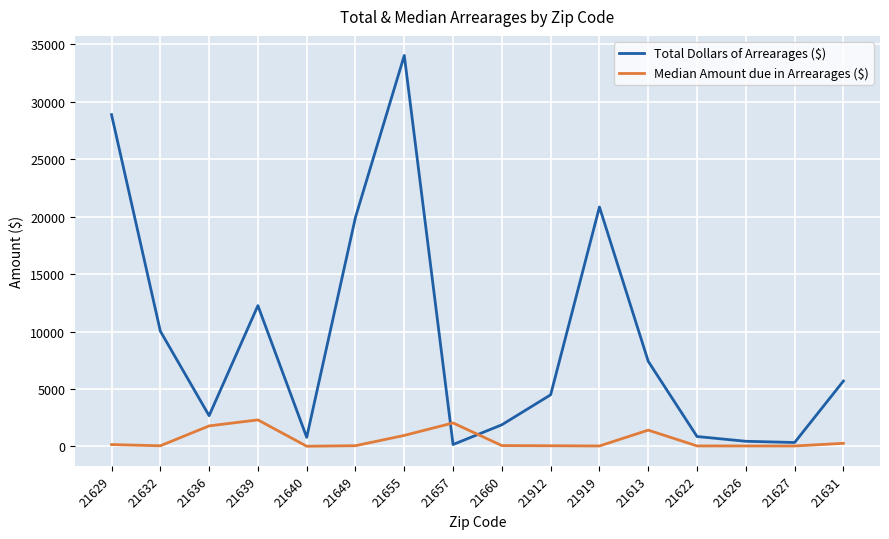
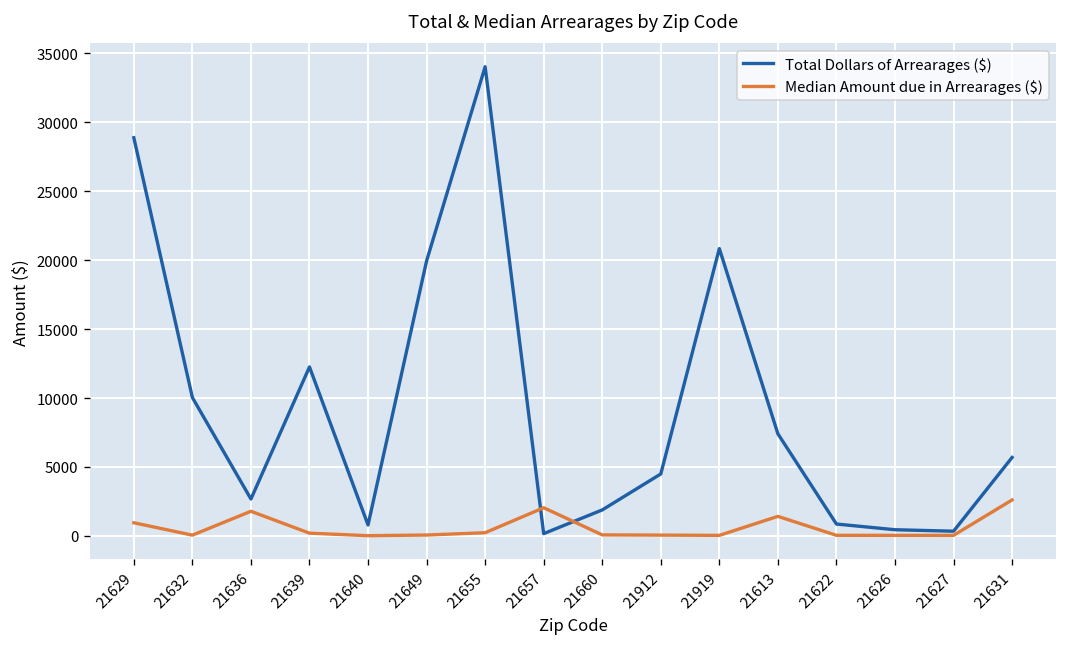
Median Amount due in Arrearages ($), 21629: 200 -> 1000
Median Amount due in Arrearages ($), 21639: 2300 -> 200
Median Amount due in Arrearages ($), 21655: 1000 -> 200
Median Amount due in Arrearages ($), 21631: 300 -> 2600
